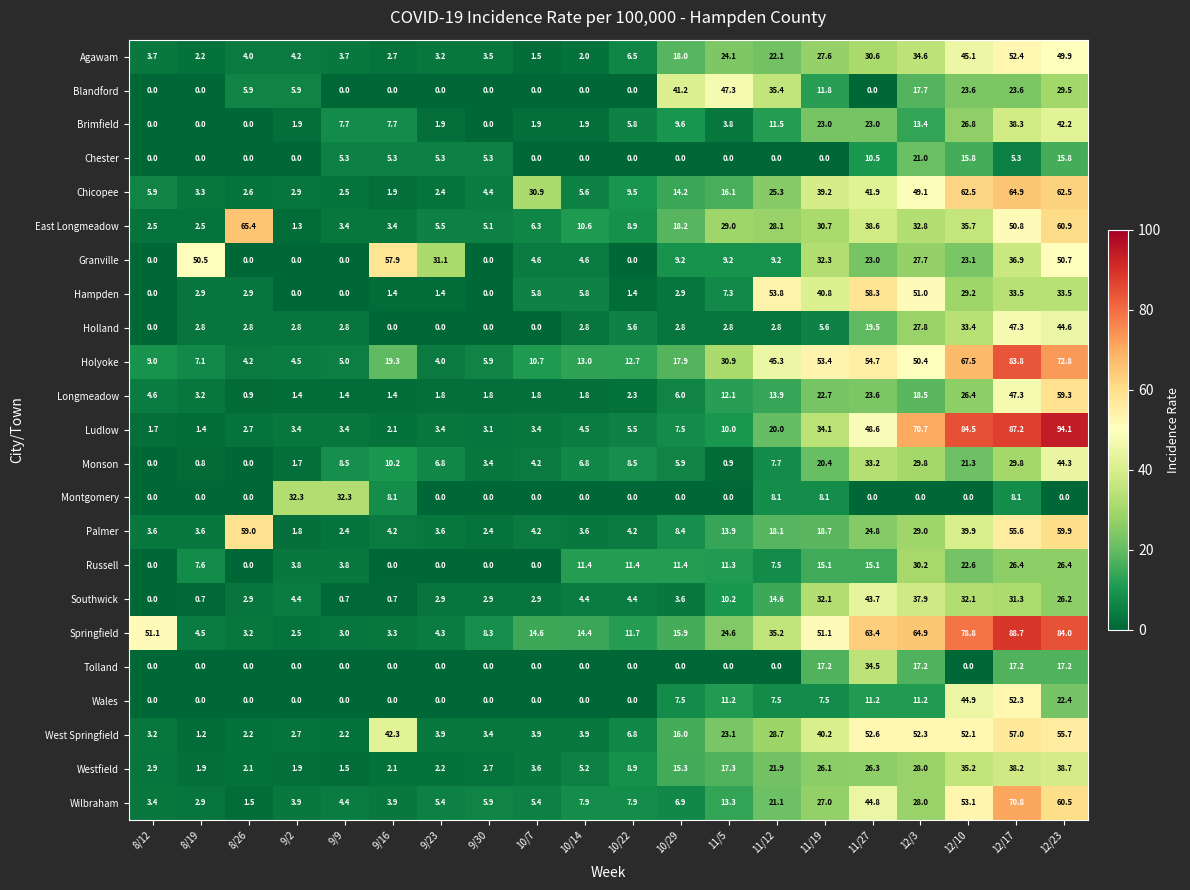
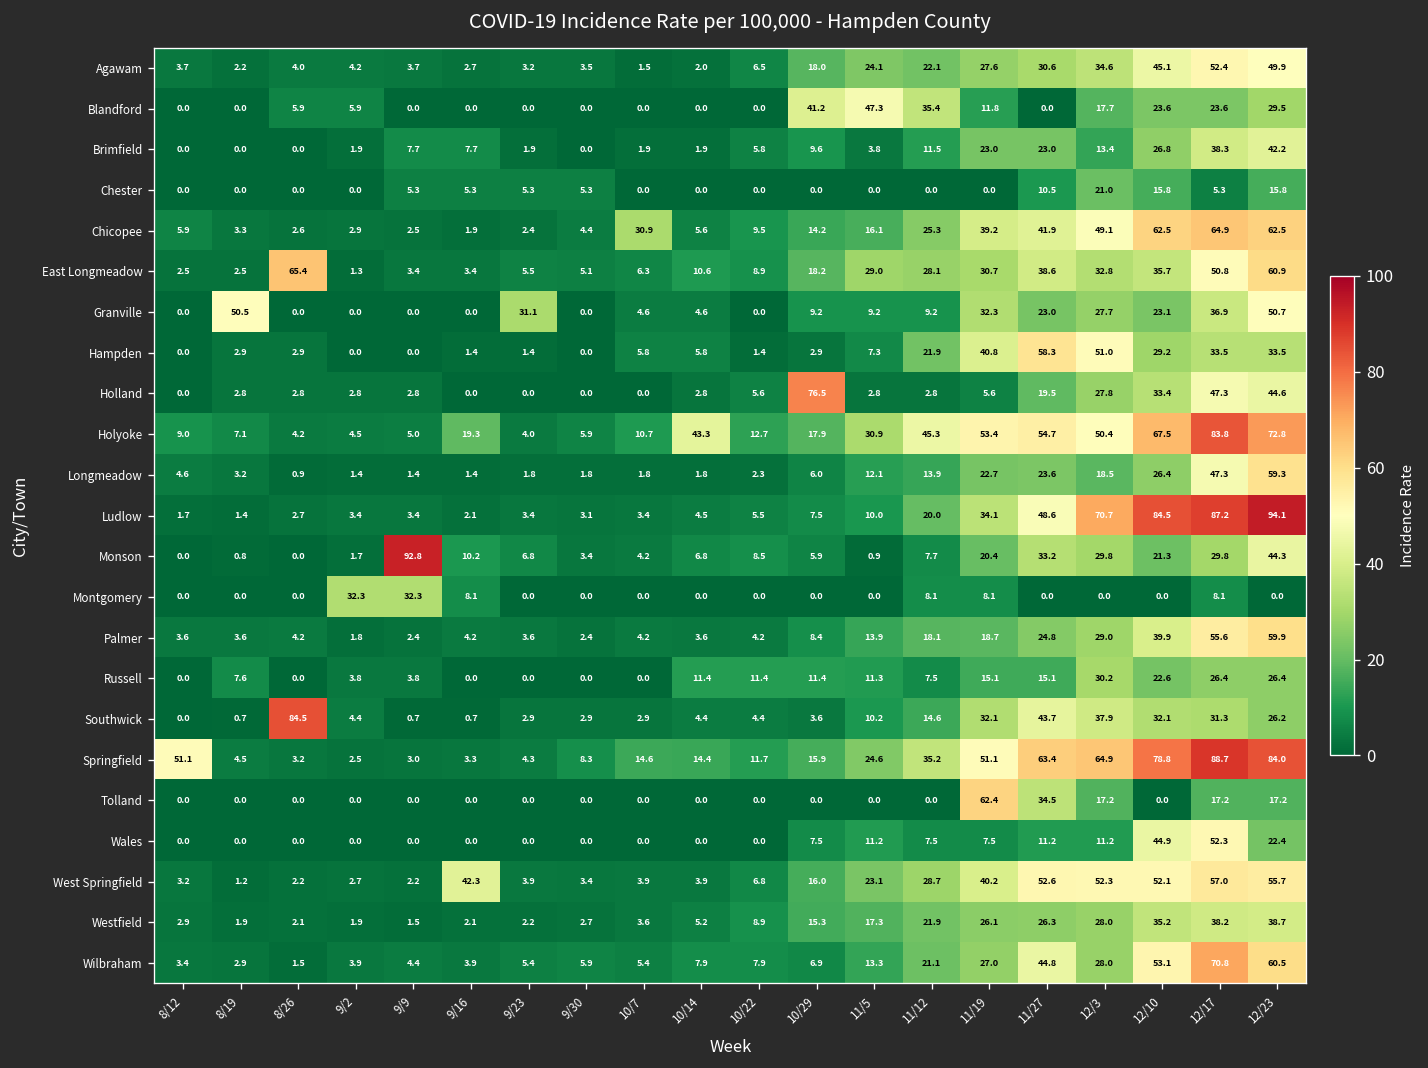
Granville, 9/16: 57.9 -> 0.0
Hampden, 11/12: 53.8 -> 21.9
Holland, 10/29: 2.8 -> 76.5
Holyoke, 10/14: 13.0 -> 43.3
Monson, 9/9: 8.5 -> 92.8
Palmer, 8/26: 59.0 -> 4.2
Southwick, 8/26: 2.9 -> 84.5
Tolland, 11/19: 17.2 -> 62.4
